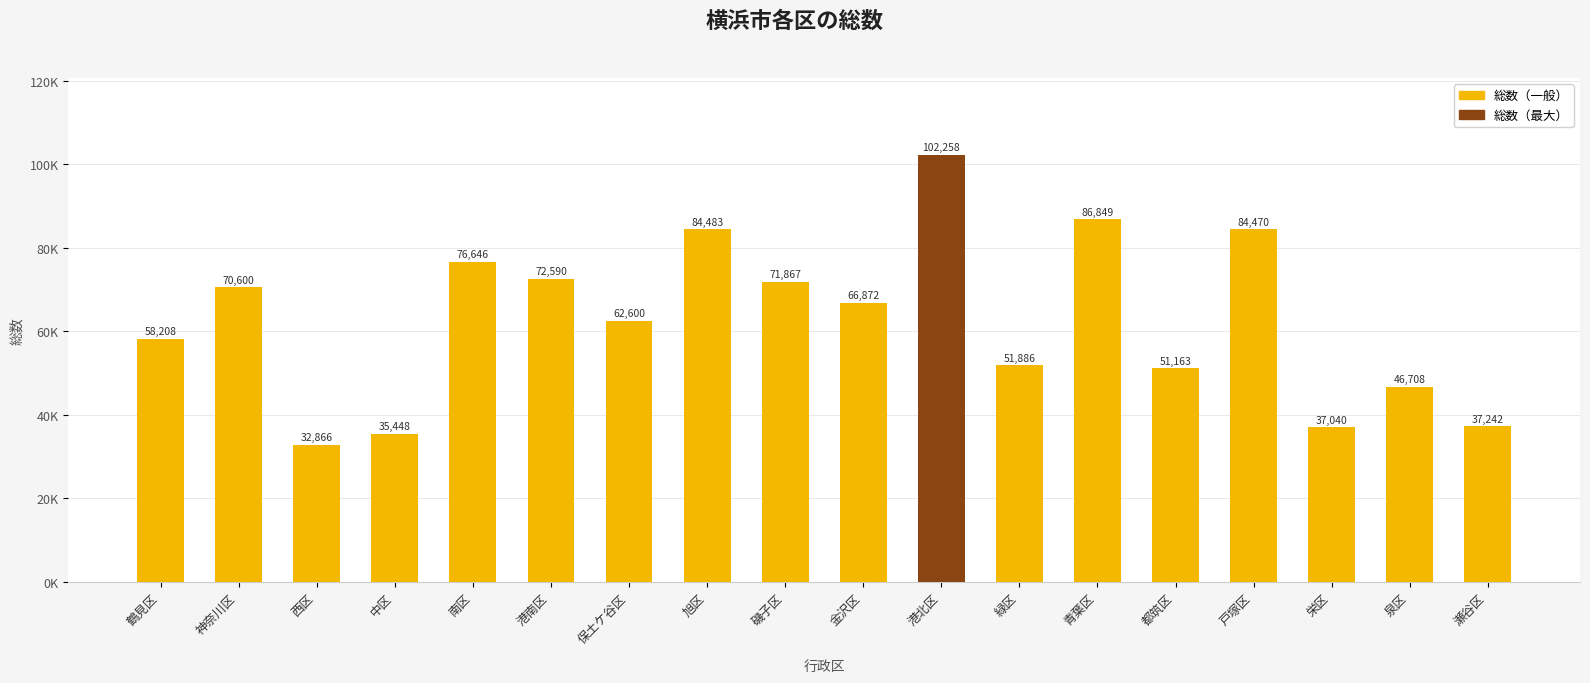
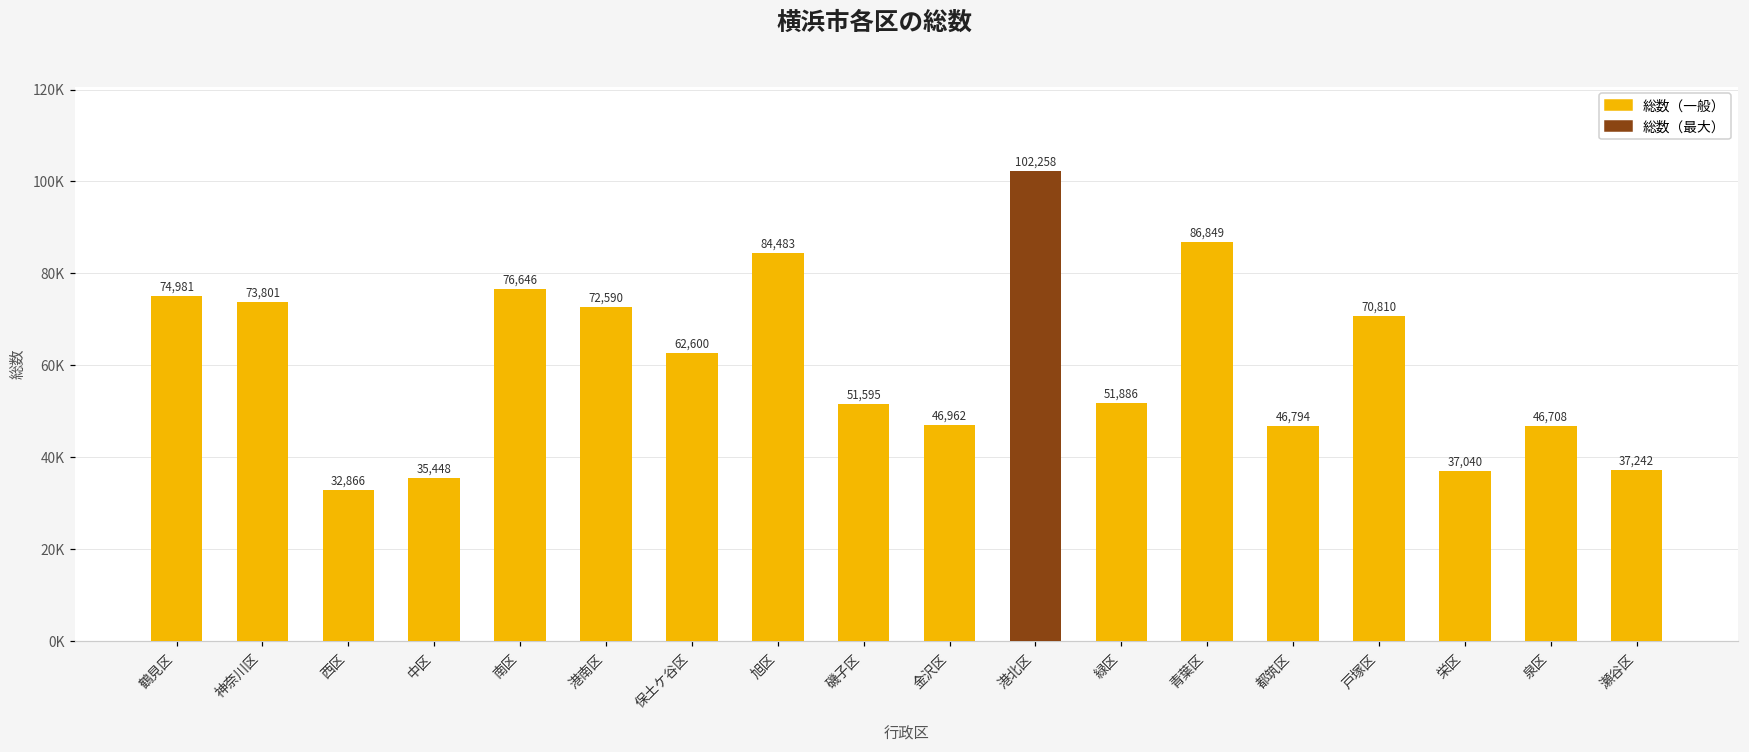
鶴見区: 58,208 -> 74,981
神奈川区: 70,600 -> 73,801
磯子区: 71,867 -> 51,595
金沢区: 66,872 -> 46,962
都筑区: 51,163 -> 46,794
戸塚区: 84,470 -> 70,810
